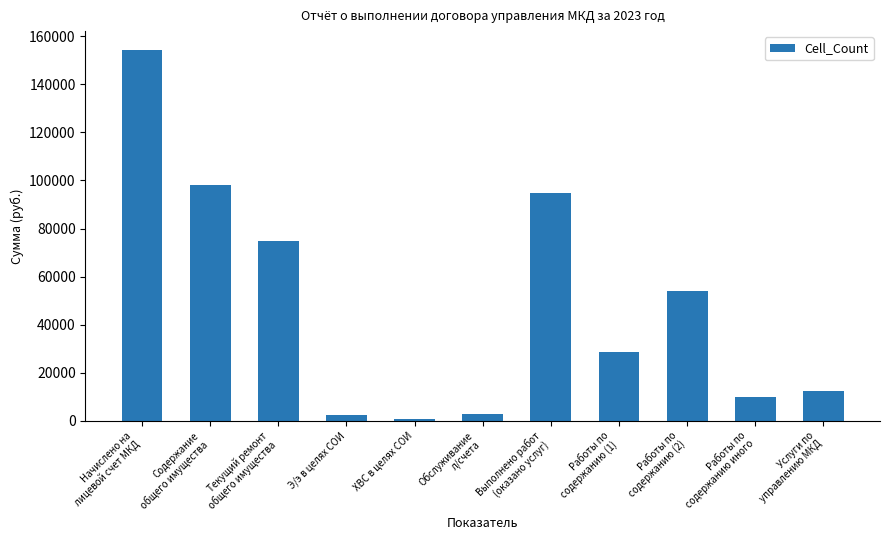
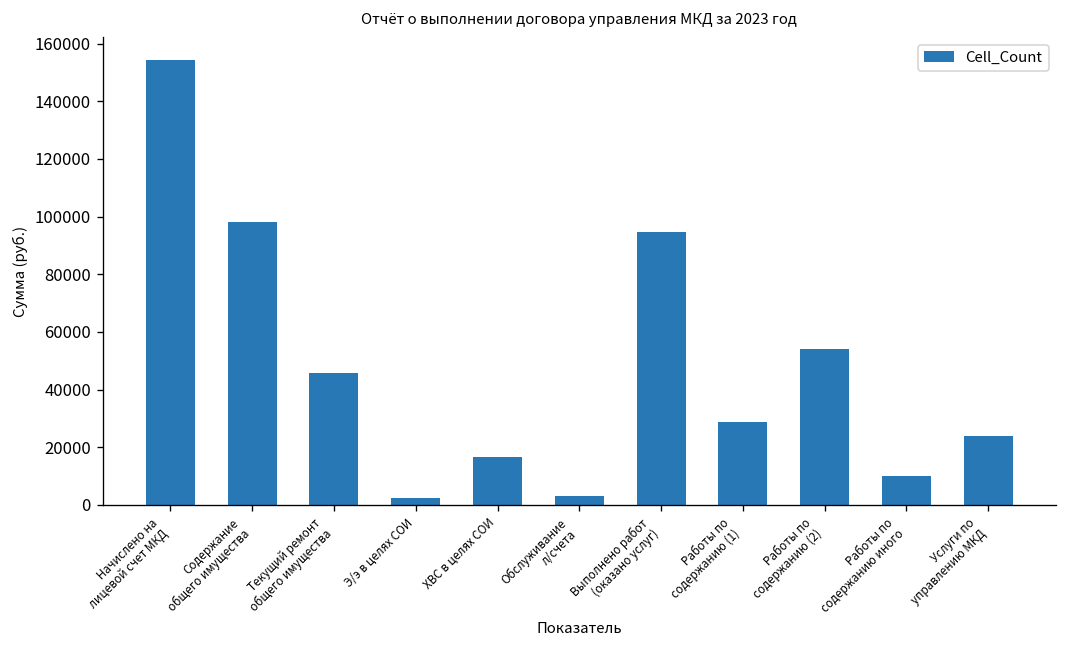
Текущий ремонт общего имущества: 75000 -> 46000
ХВС в целях СОИ: 1000 -> 17000
Услуги по управлению МКД: 12000 -> 24000
